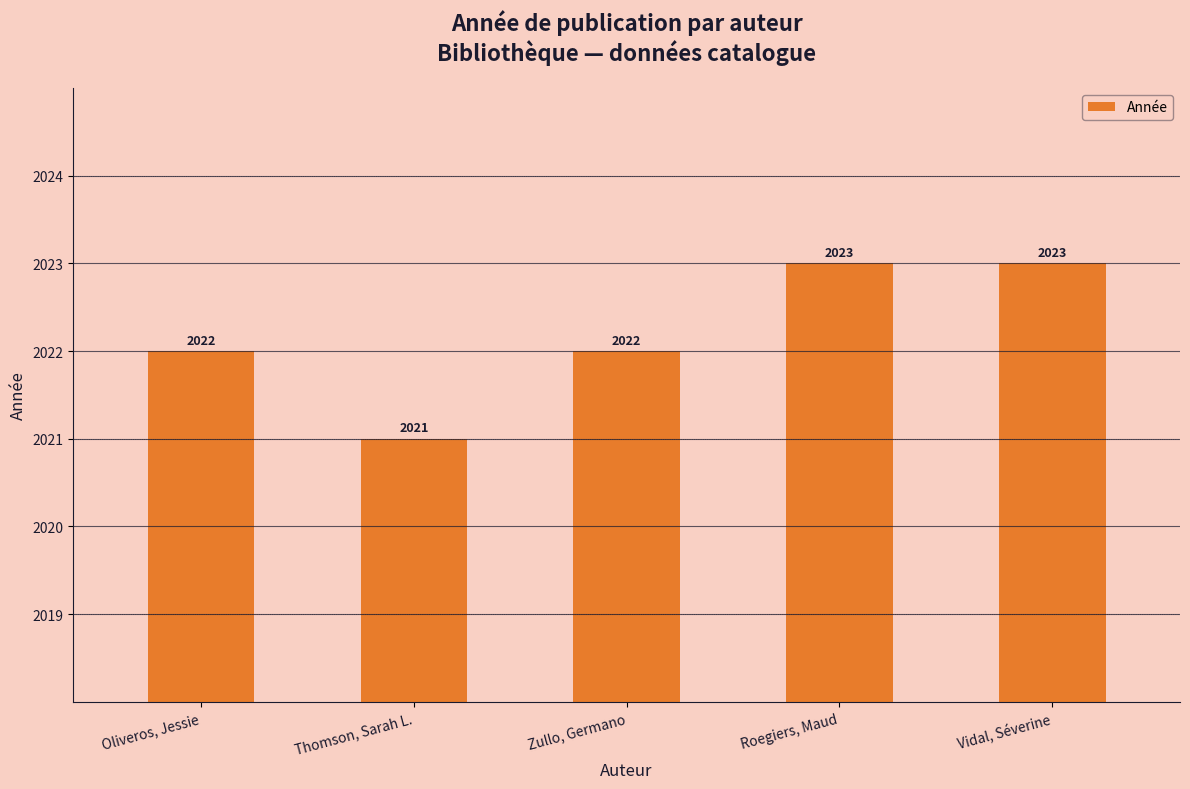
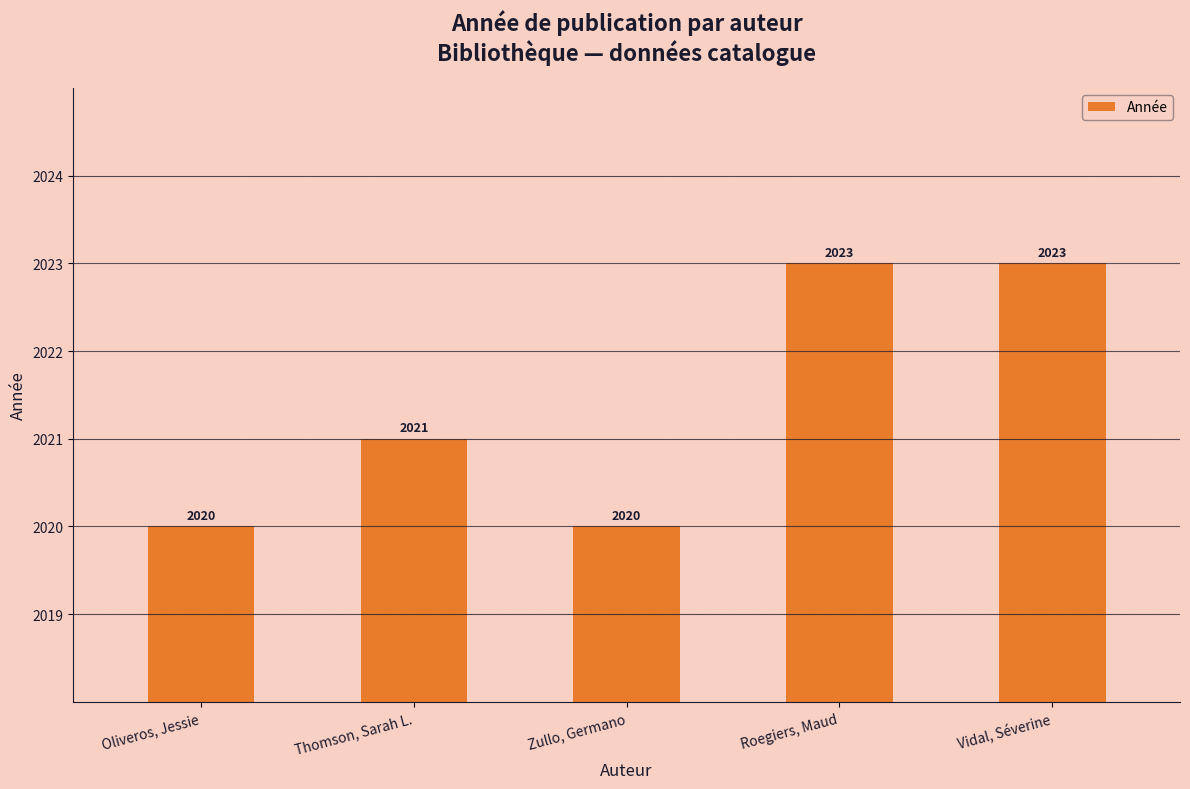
Oliveros, Jessie: 2022 -> 2020
Zullo, Germano: 2022 -> 2020
